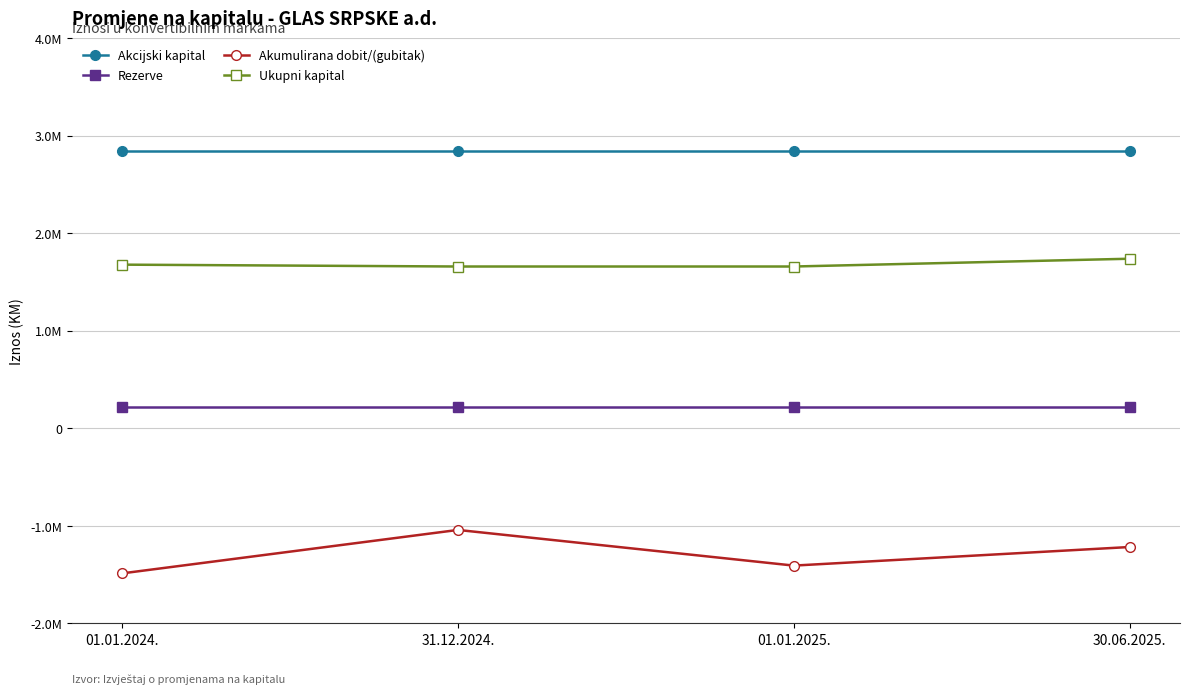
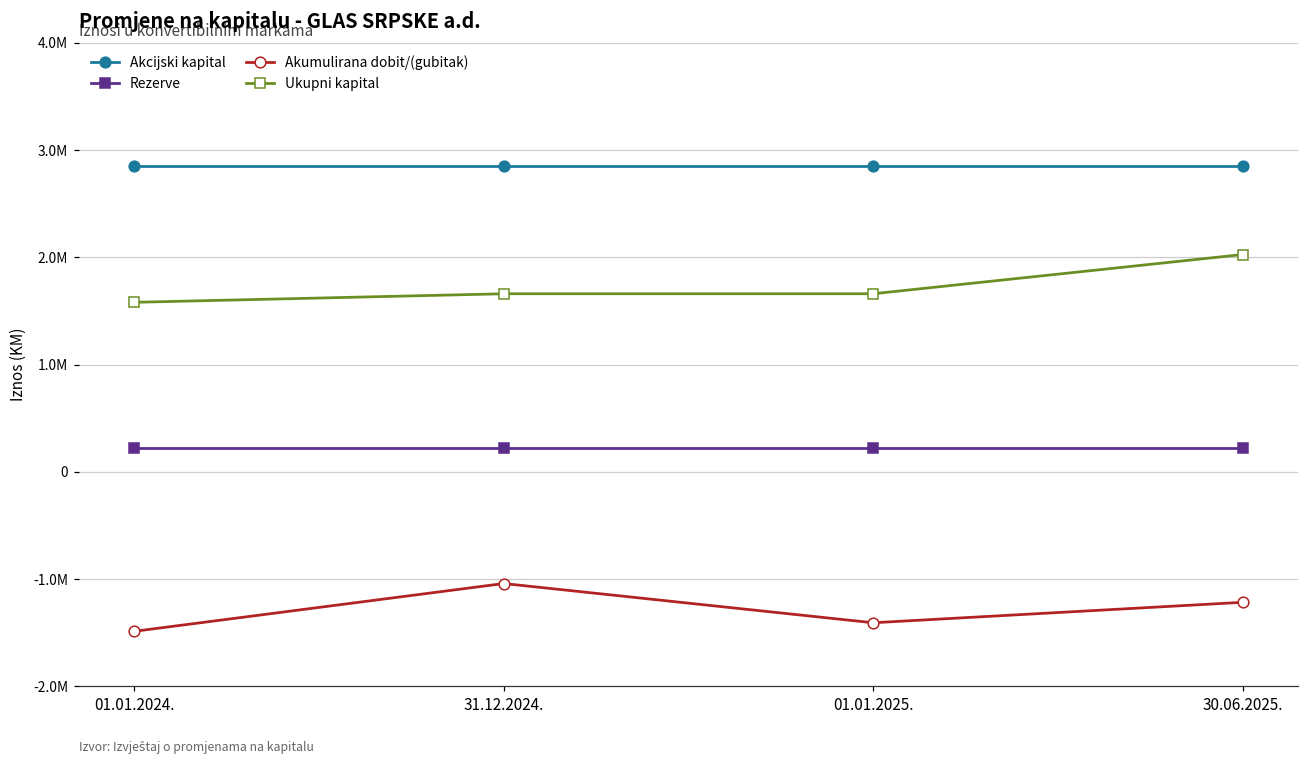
Ukupni kapital, 01.01.2024.: 1700000 -> 1600000
Ukupni kapital, 30.06.2025.: 1700000 -> 2000000
